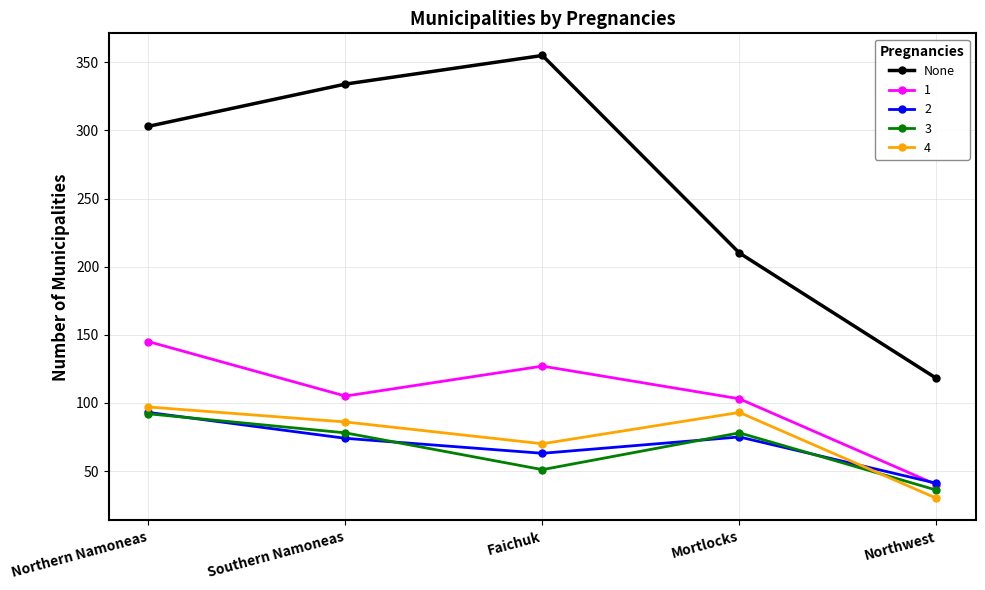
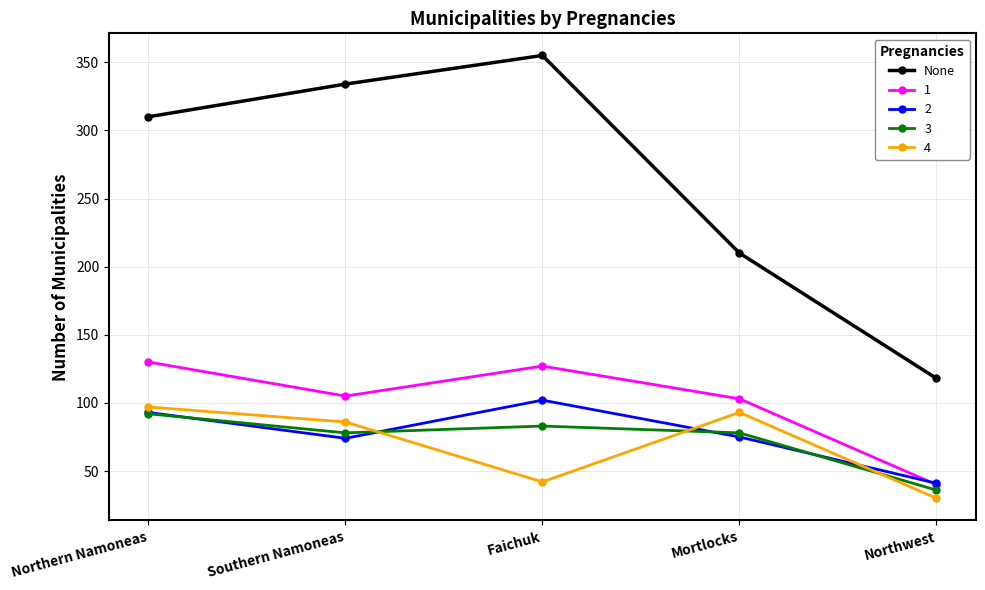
None, Northern Namoneas: 303 -> 310
1, Northern Namoneas: 145 -> 130
2, Faichuk: 63 -> 102
3, Faichuk: 51 -> 83
4, Faichuk: 70 -> 42
